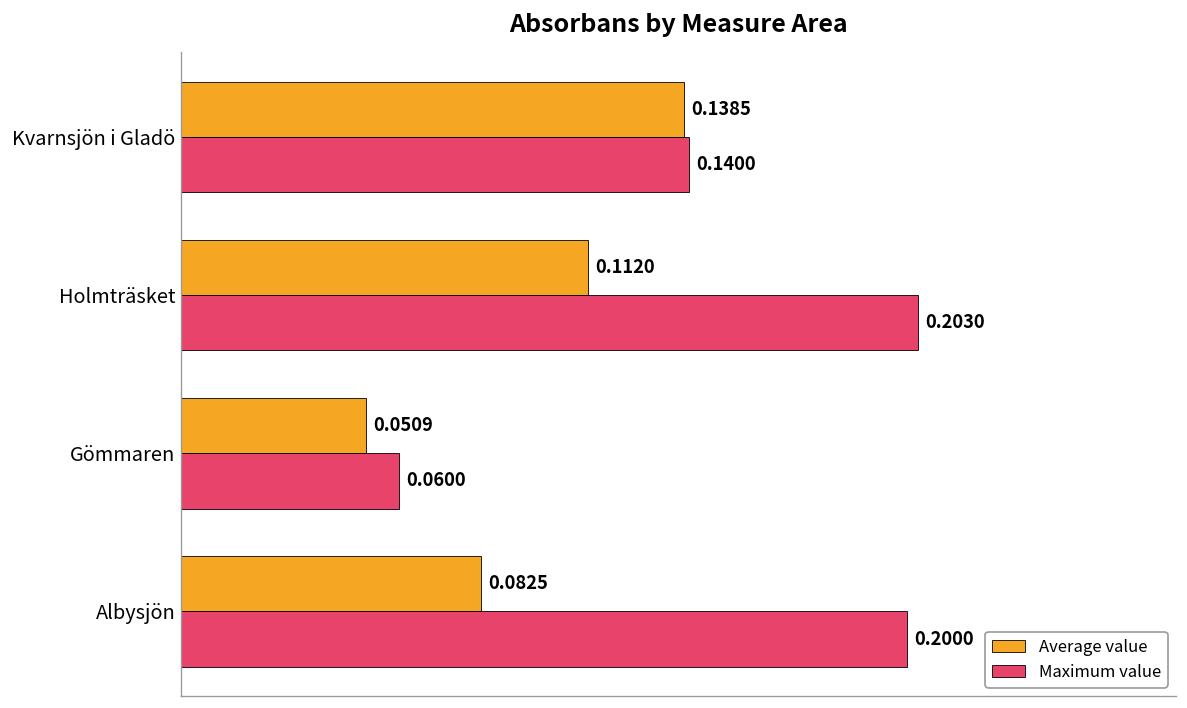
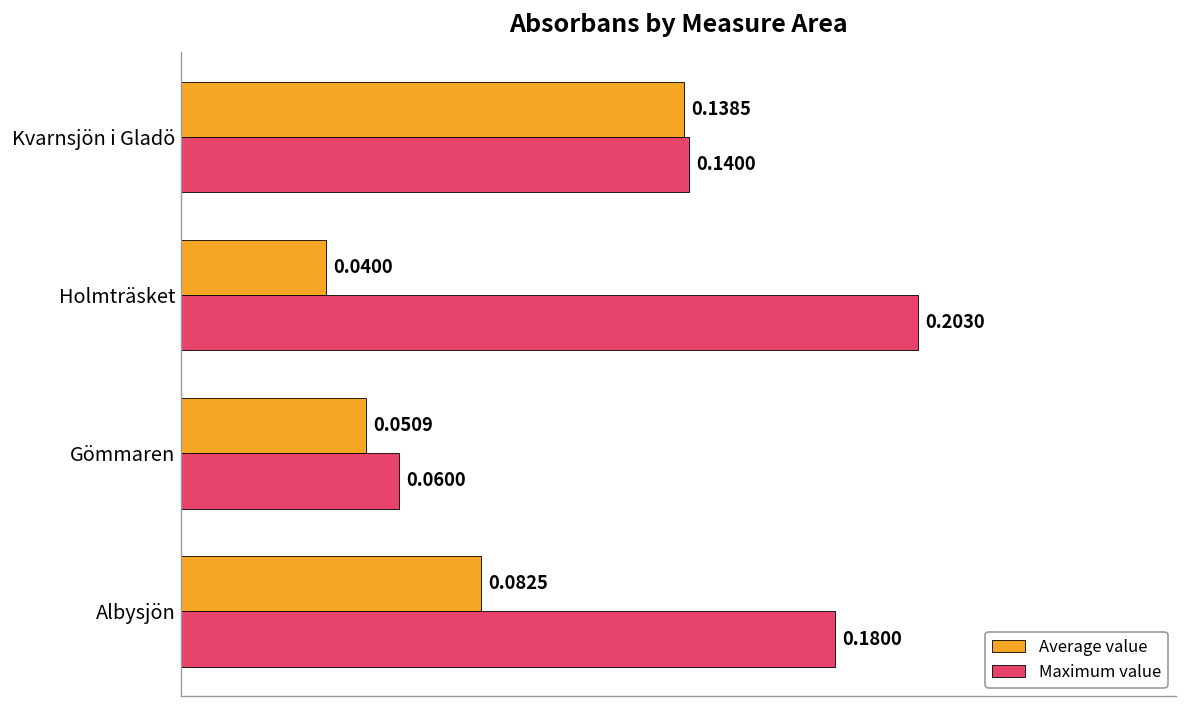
Average value, Holmträsket: 0.1120 -> 0.0400
Maximum value, Albysjön: 0.2000 -> 0.1800
